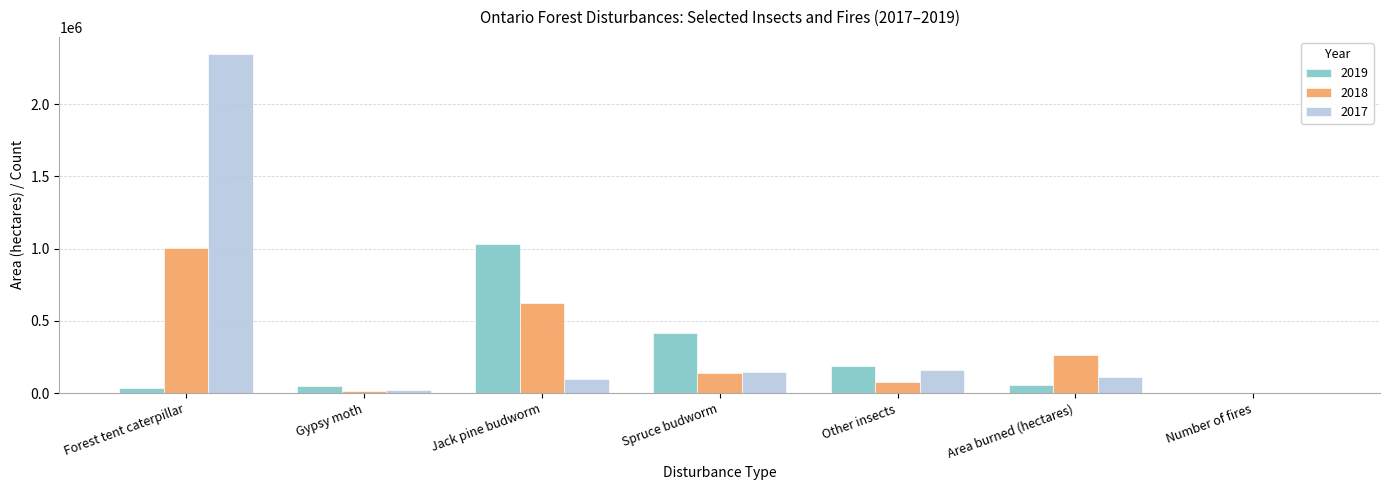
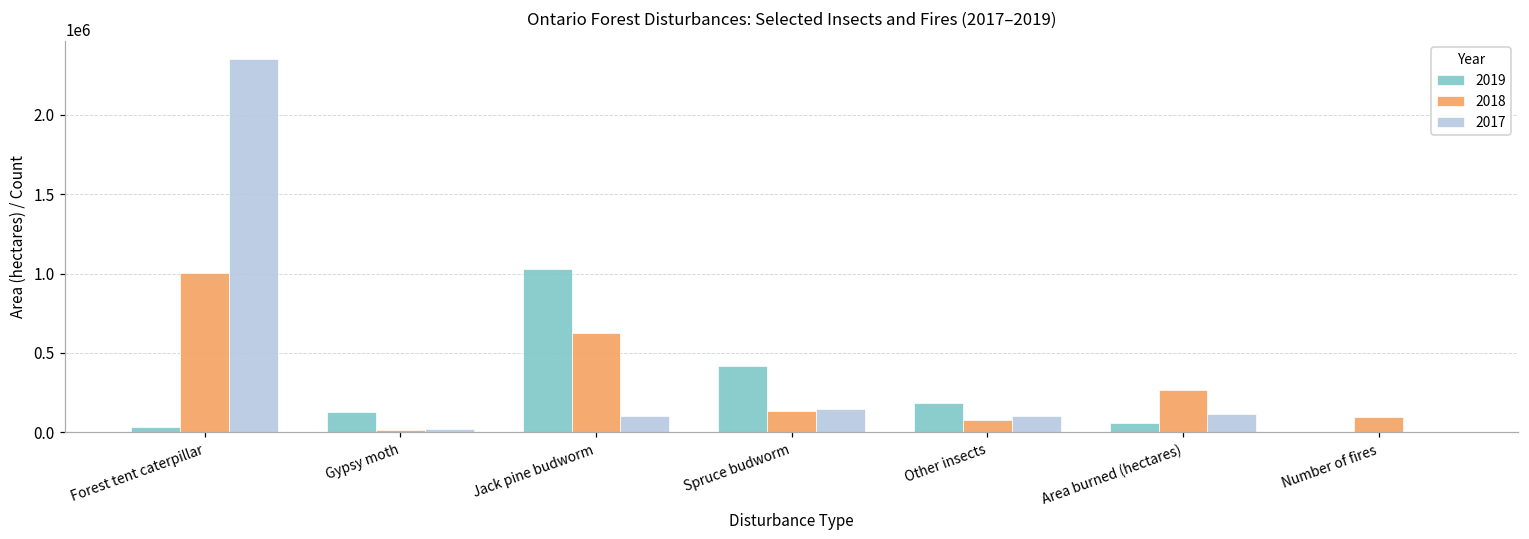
2019, Gypsy moth: 50000 -> 130000
2017, Other insects: 160000 -> 110000
2018, Number of fires: 0 -> 100000
